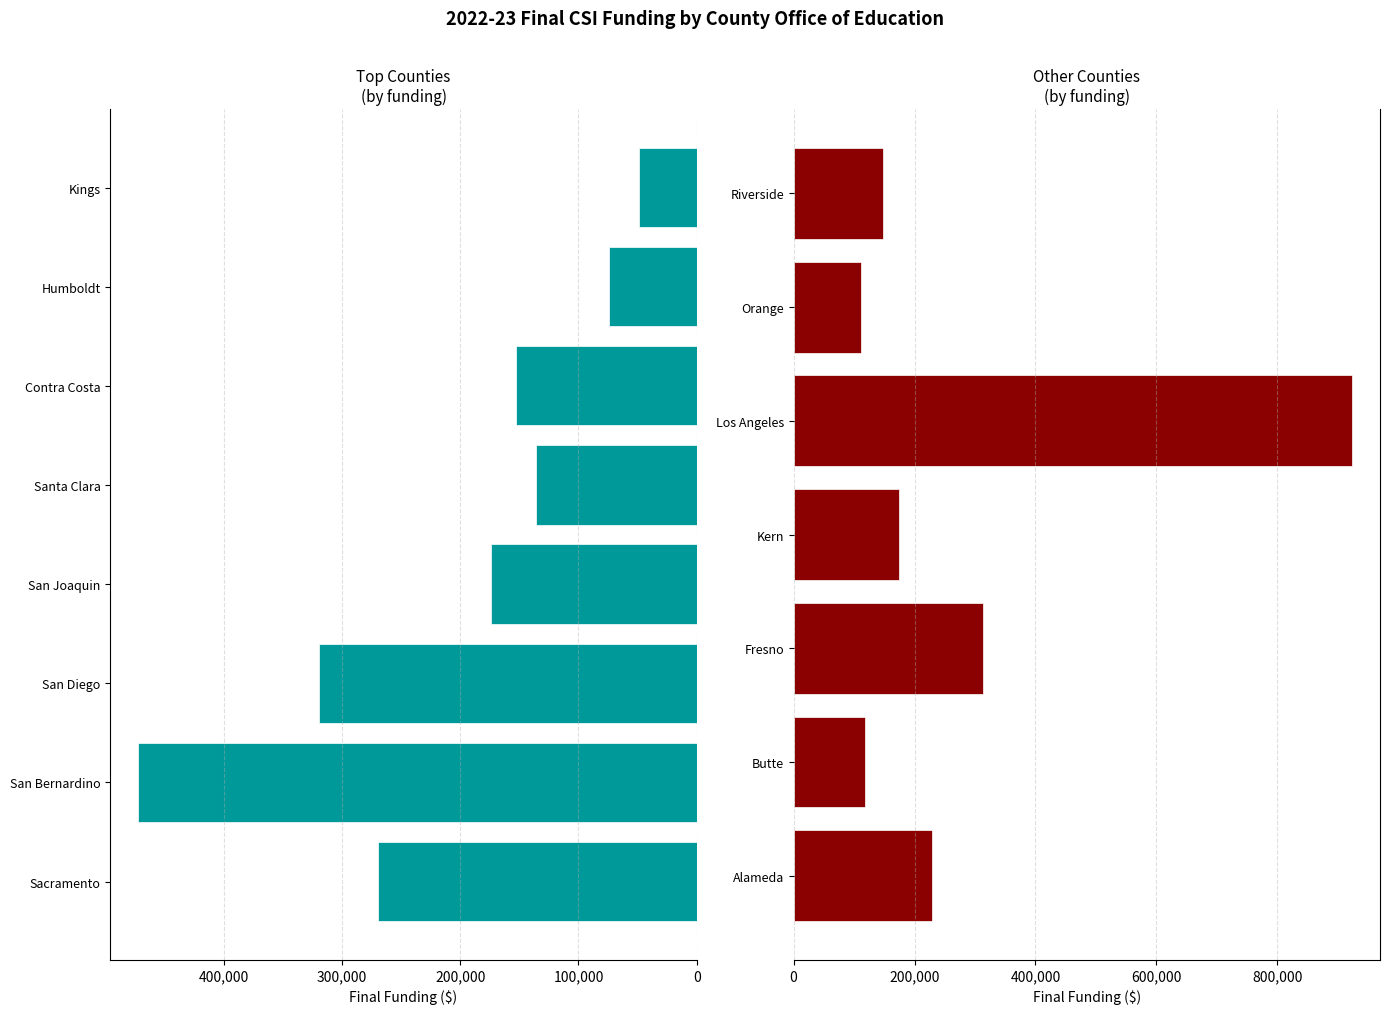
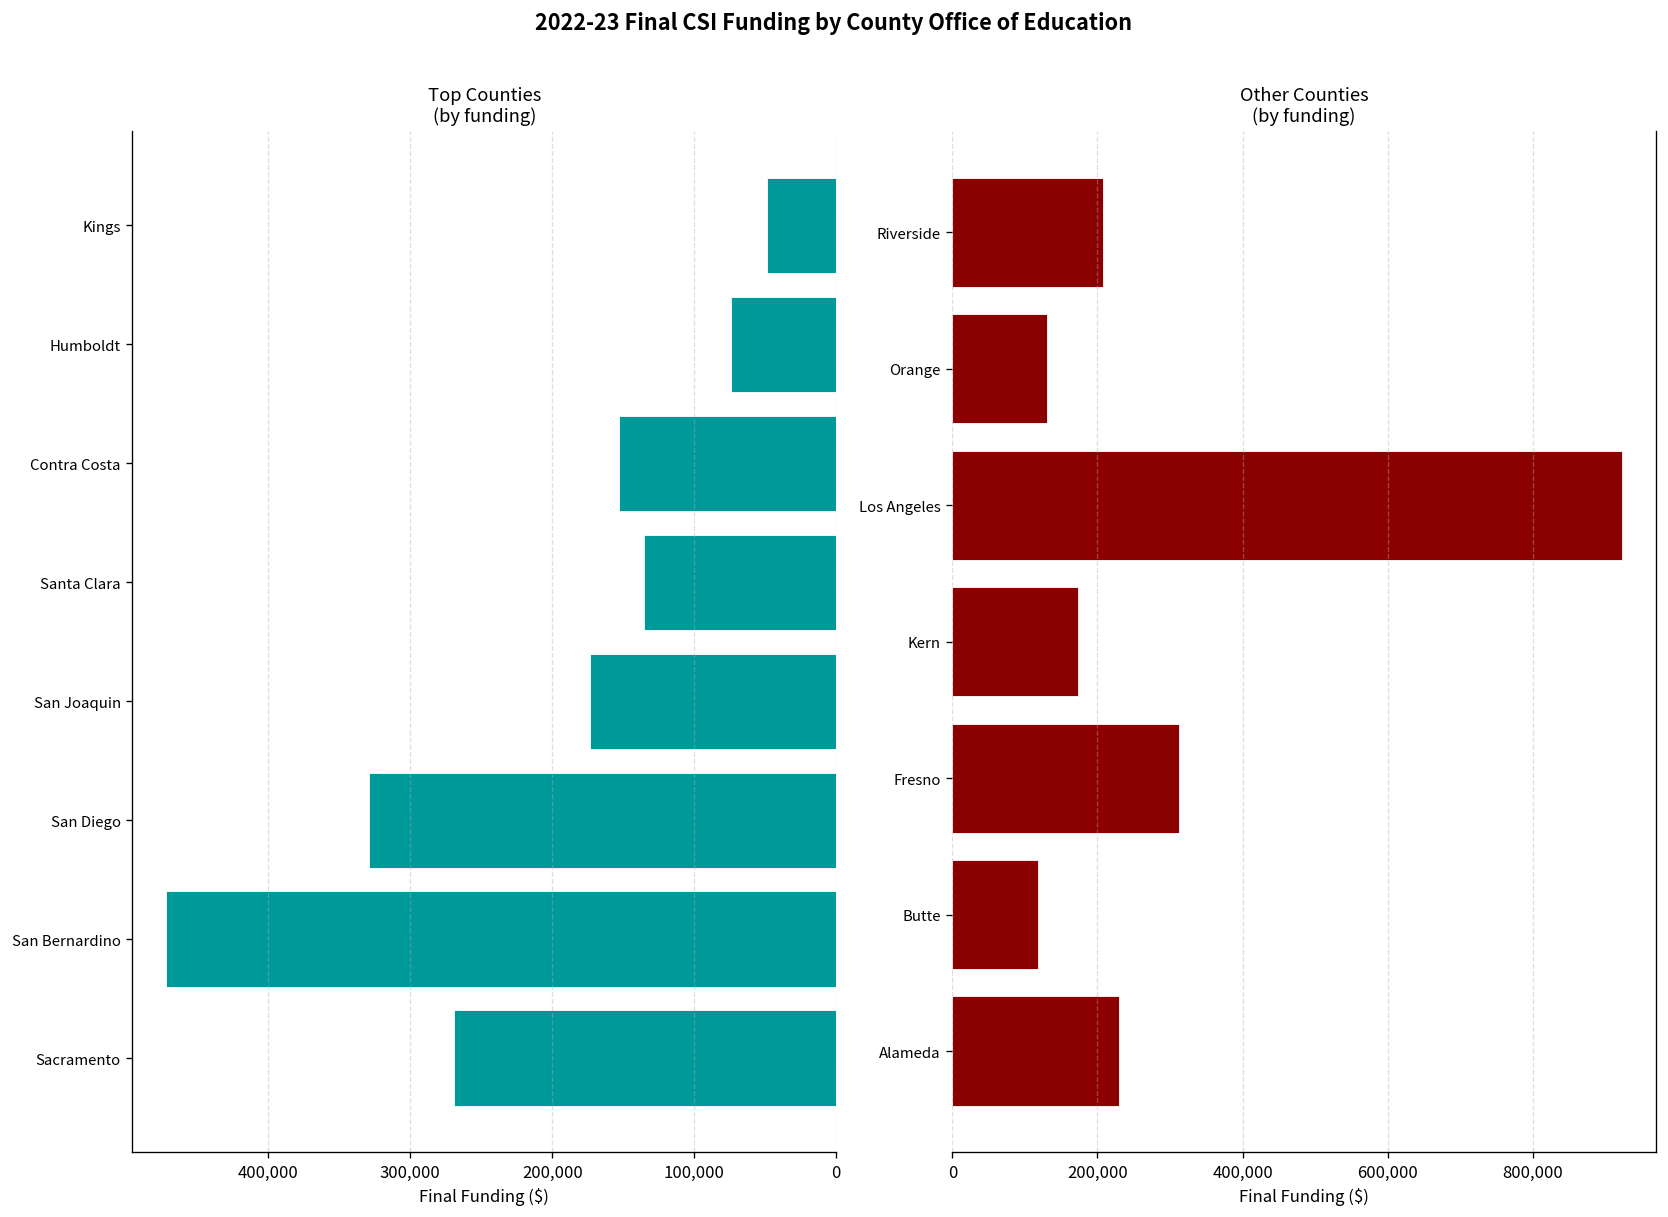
Top Counties (by funding), San Diego: 319,000 -> 329,000
Other Counties (by funding), Riverside: 150,000 -> 210,000
Other Counties (by funding), Orange: 110,000 -> 130,000
